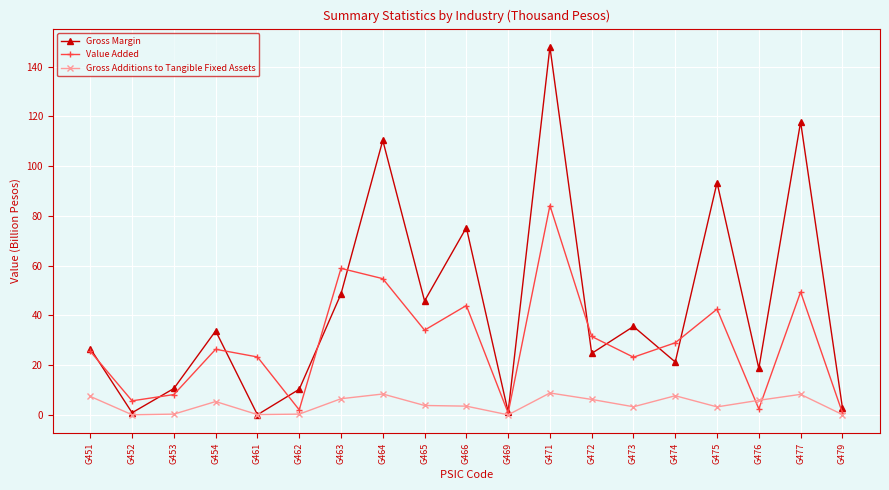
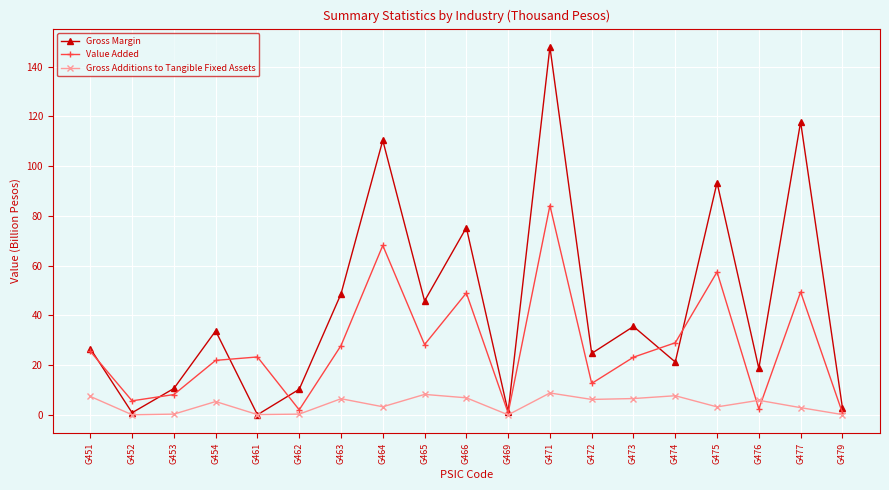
Value Added, G454: 26 -> 22
Value Added, G463: 59 -> 28
Value Added, G464: 55 -> 68
Gross Additions to Tangible Fixed Assets, G464: 8 -> 3
Value Added, G465: 34 -> 28
Gross Additions to Tangible Fixed Assets, G465: 4 -> 8
Value Added, G466: 44 -> 49
Gross Additions to Tangible Fixed Assets, G466: 3 -> 7
Value Added, G472: 31 -> 13
Gross Additions to Tangible Fixed Assets, G473: 3 -> 7
Value Added, G475: 43 -> 57
Gross Additions to Tangible Fixed Assets, G477: 8 -> 3
